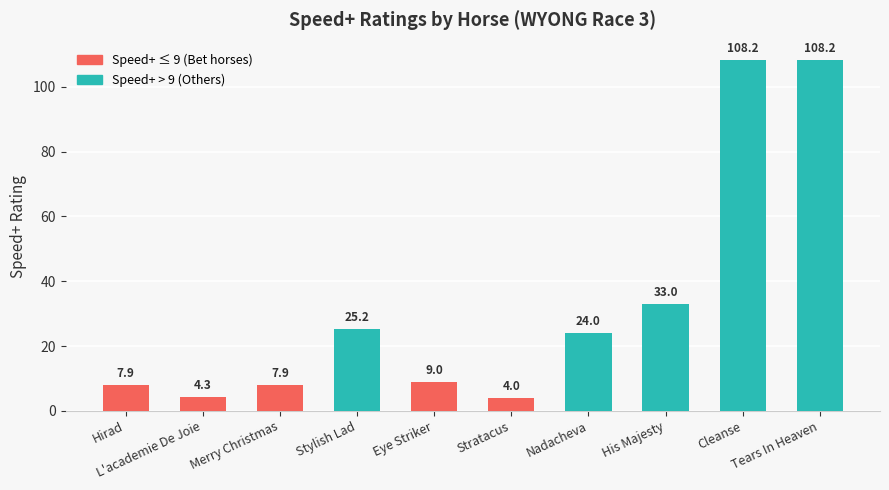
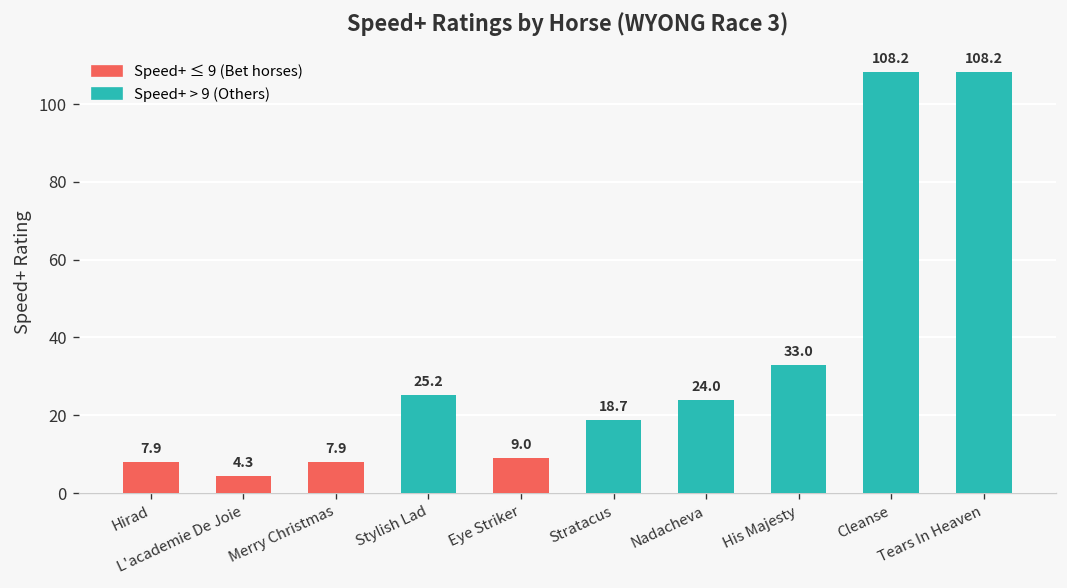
Stratacus: 4.0 -> 18.7
